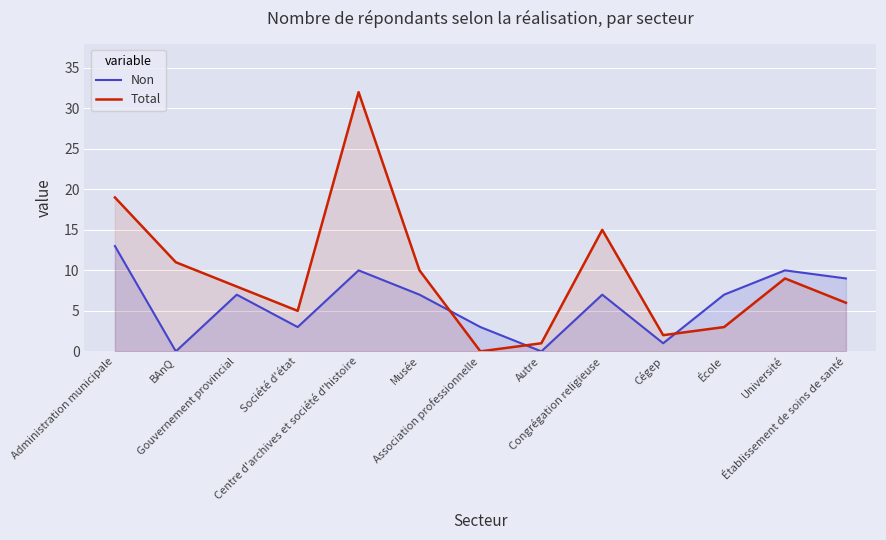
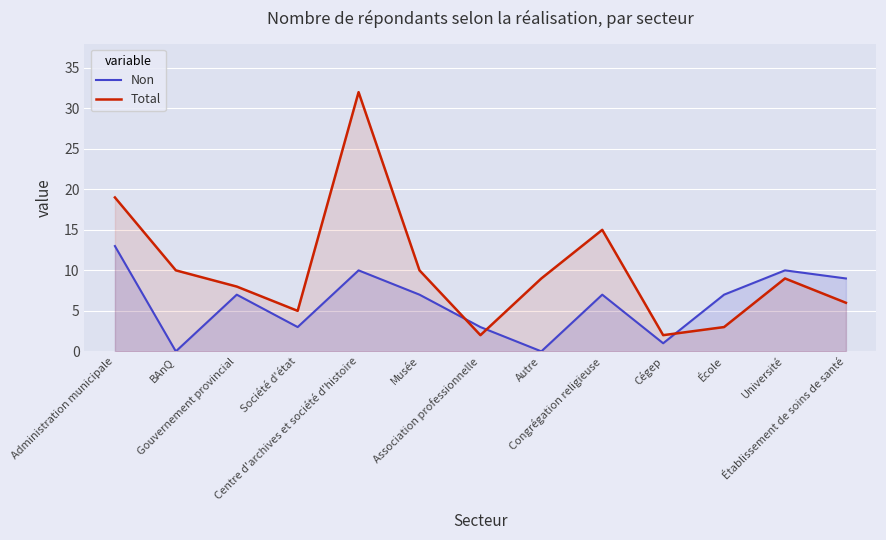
Total, BAnQ: 11 -> 10
Total, Association professionnelle: 0 -> 2
Total, Autre: 1 -> 9
